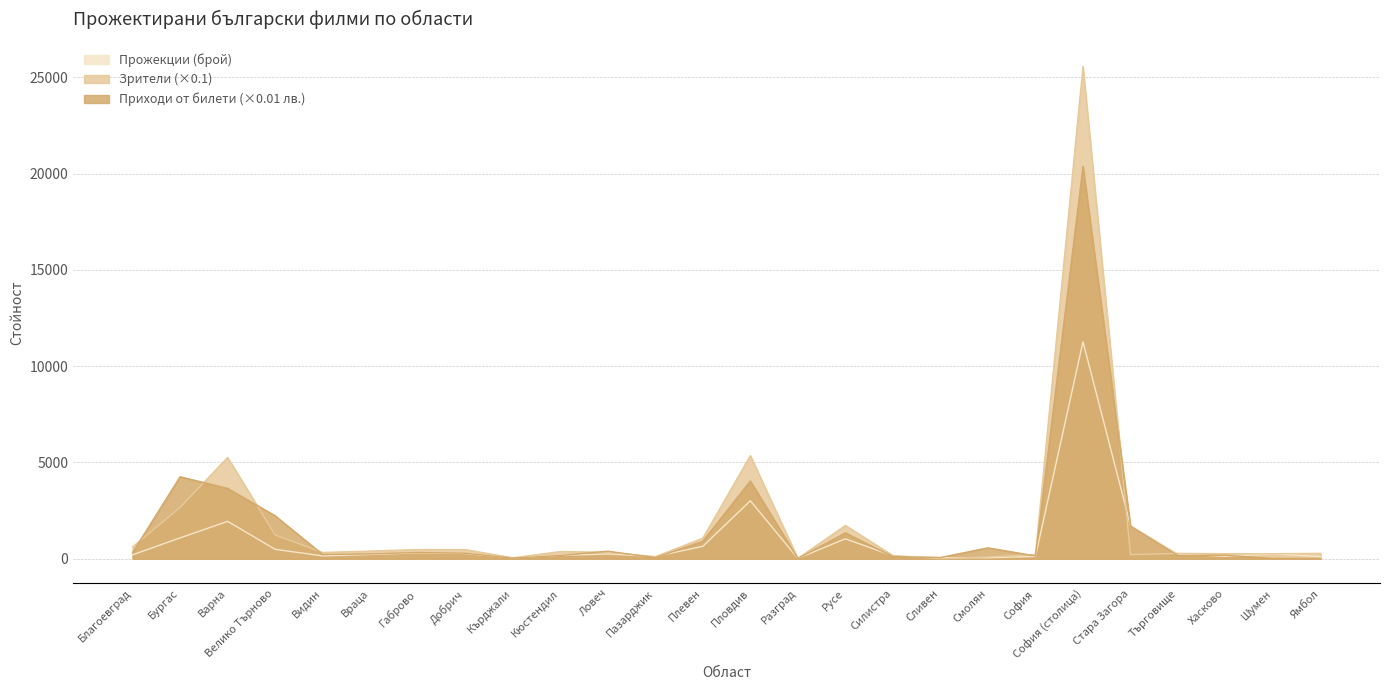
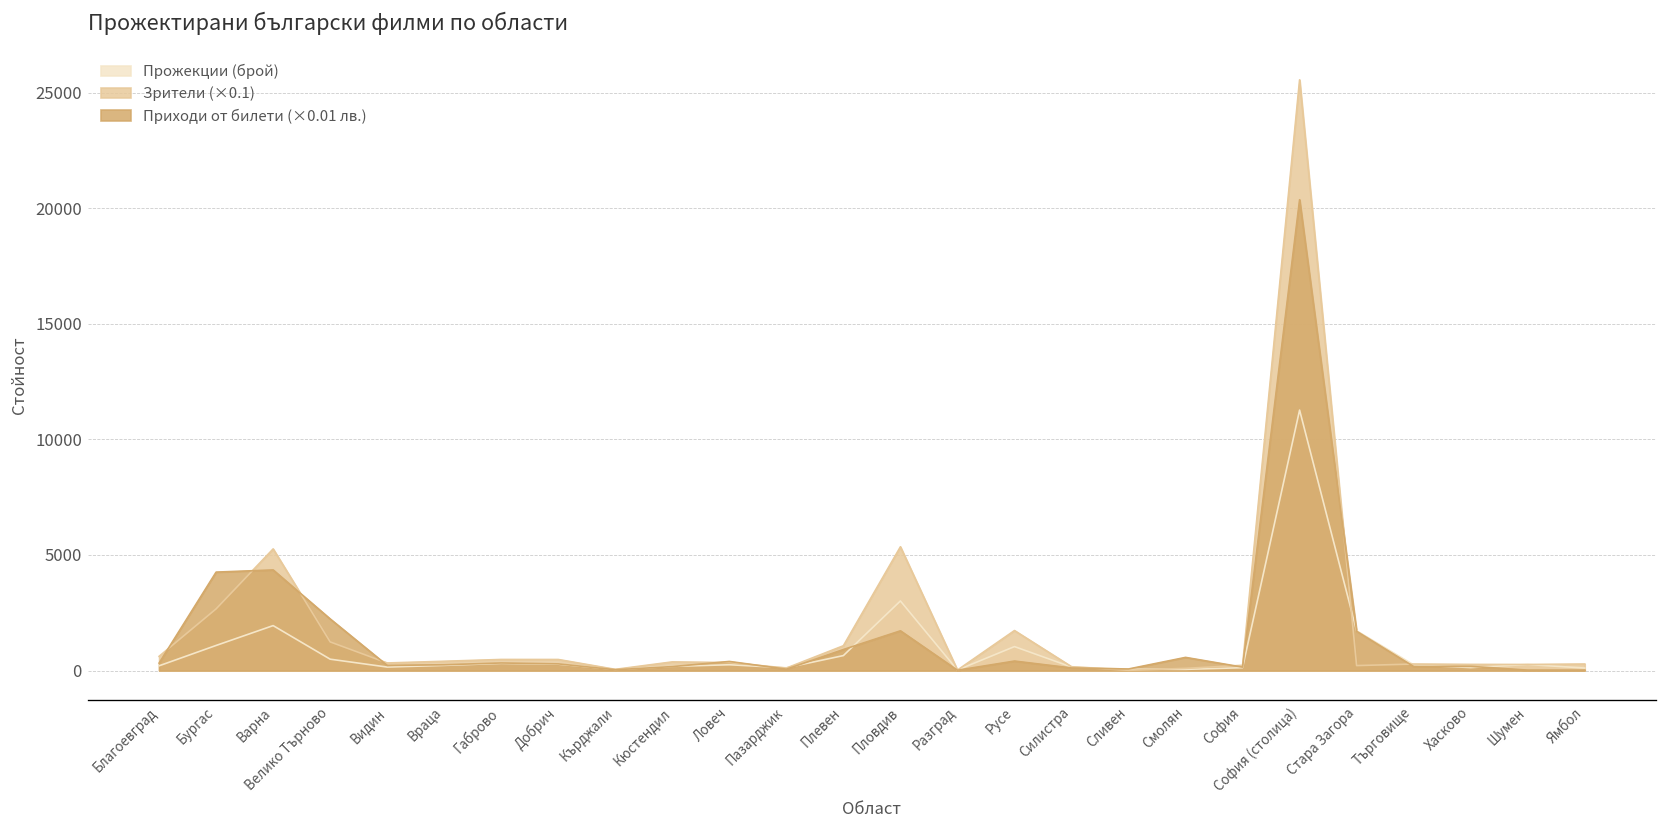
Приходи от билети (×0.01 лв.), Варна: 3700 -> 4400
Приходи от билети (×0.01 лв.), Пловдив: 4000 -> 1700
Приходи от билети (×0.01 лв.), Русе: 1300 -> 400
